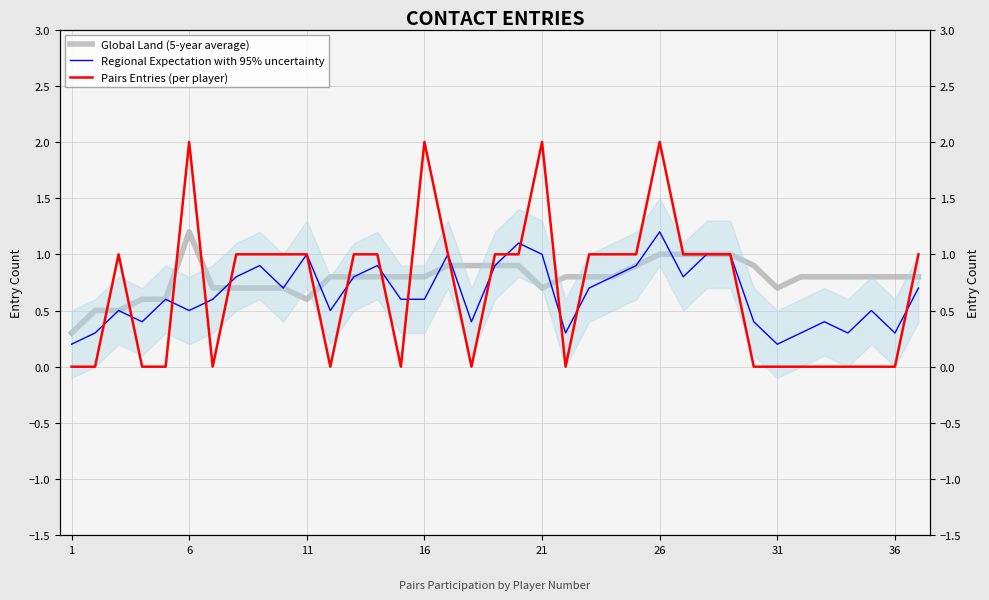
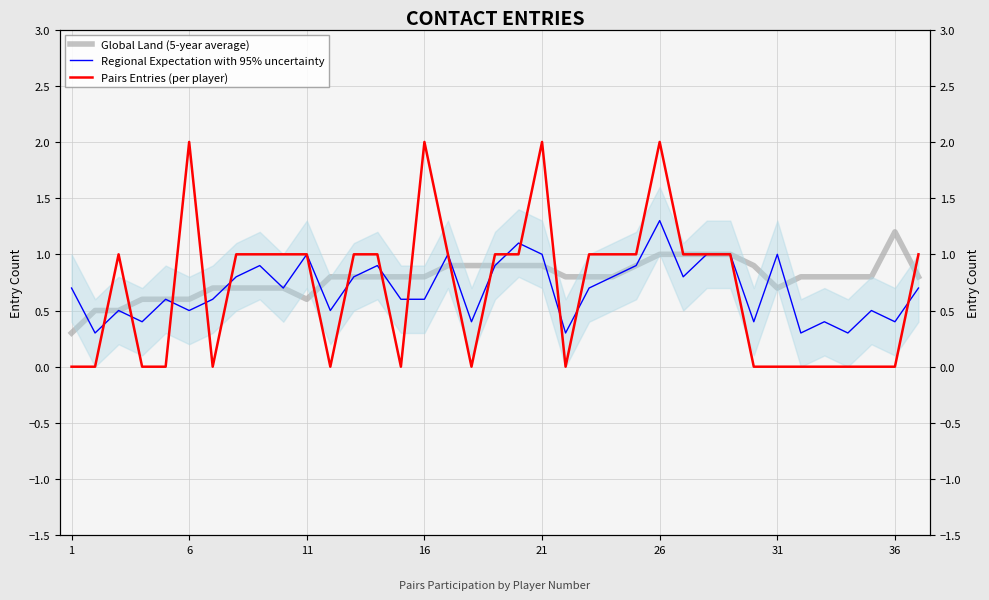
Regional Expectation with 95% uncertainty, 1: 0.2 -> 0.7
Global Land (5-year average), 6: 1.2 -> 0.6
Global Land (5-year average), 21: 0.7 -> 0.9
Regional Expectation with 95% uncertainty, 26: 1.2 -> 1.3
Regional Expectation with 95% uncertainty, 31: 0.2 -> 1.0
Global Land (5-year average), 36: 0.8 -> 1.2
Regional Expectation with 95% uncertainty, 36: 0.3 -> 0.4
